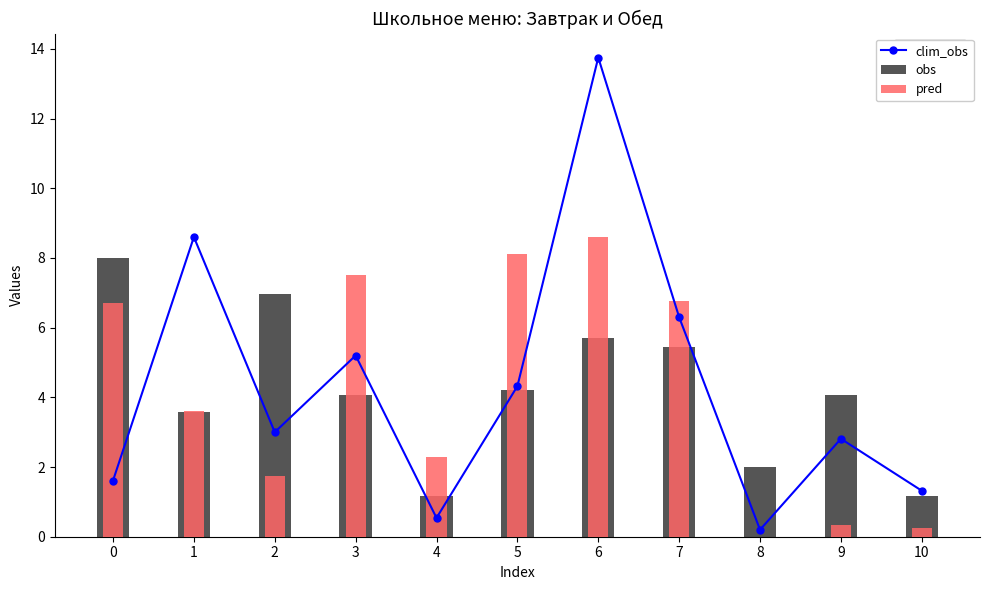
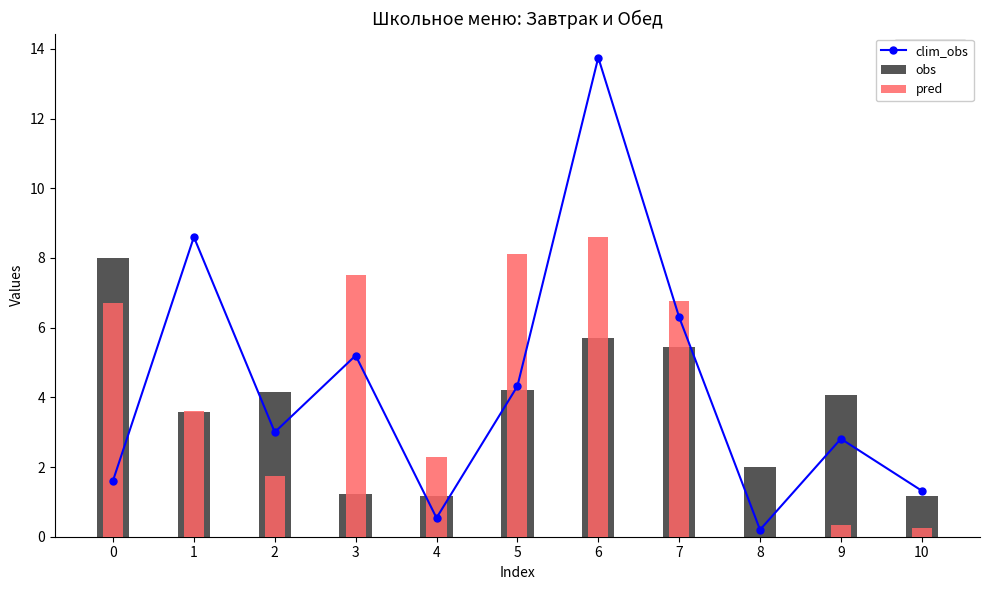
obs, 2: 7.0 -> 4.2
obs, 3: 4.1 -> 1.2
